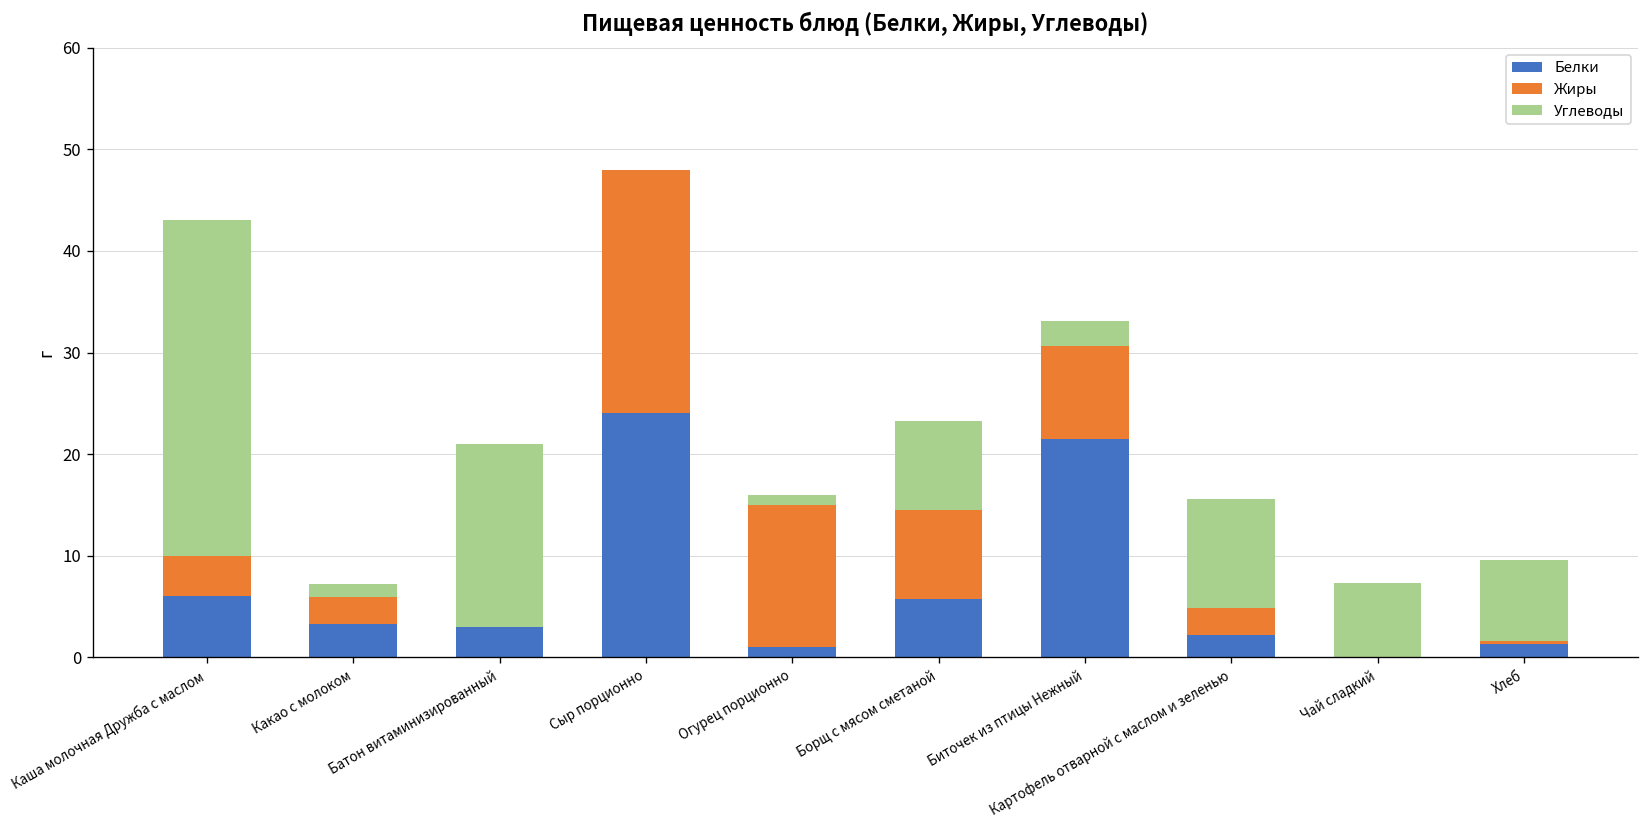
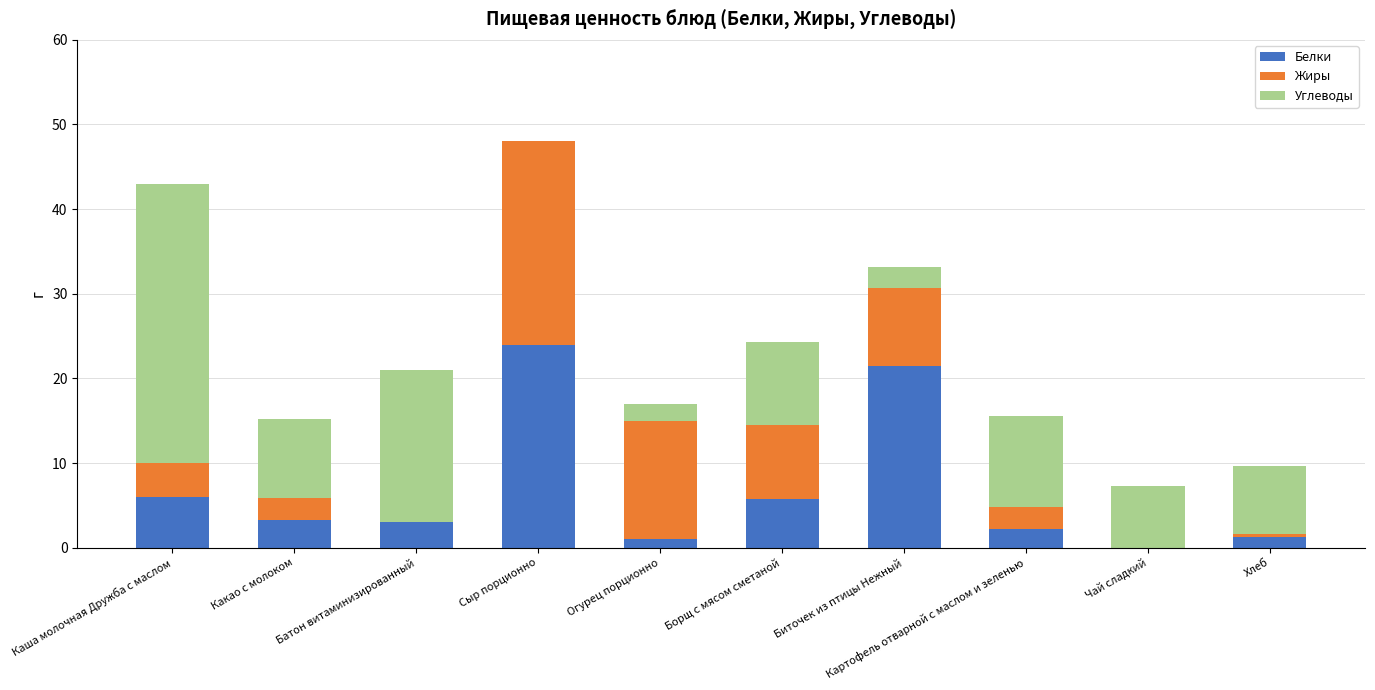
Углеводы, Какао с молоком: 1 -> 9
Углеводы, Огурец порционно: 1 -> 2
Углеводы, Борщ с мясом сметаной: 9 -> 10
